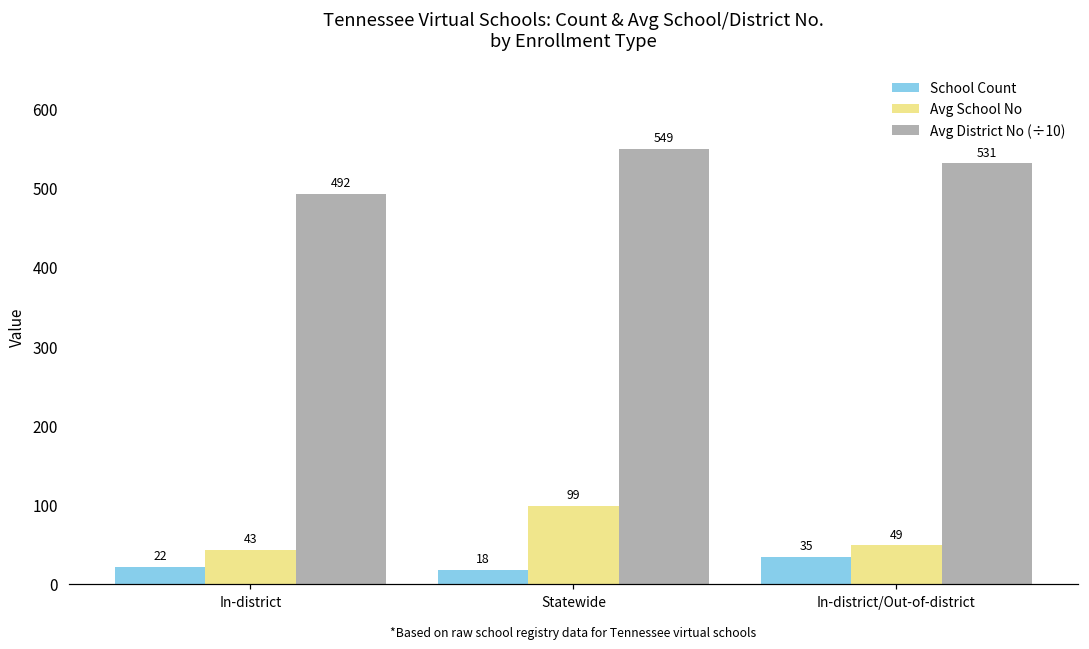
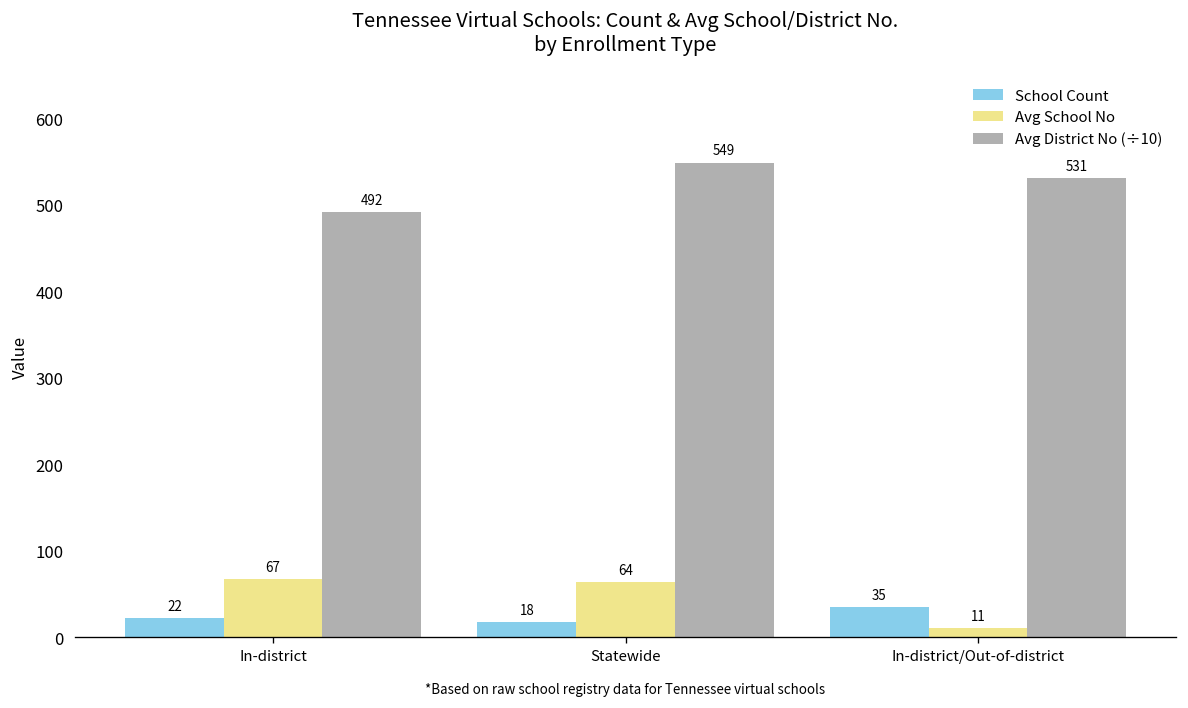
Avg School No, In-district: 43 -> 67
Avg School No, Statewide: 99 -> 64
Avg School No, In-district/Out-of-district: 49 -> 11
